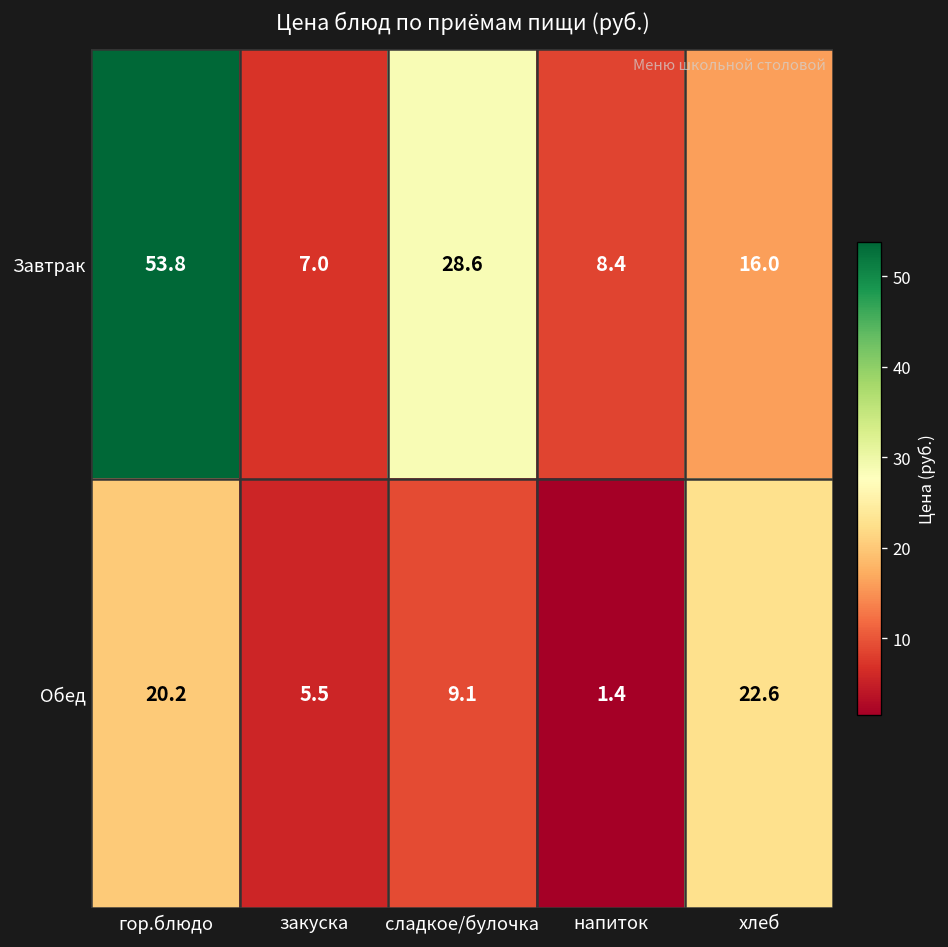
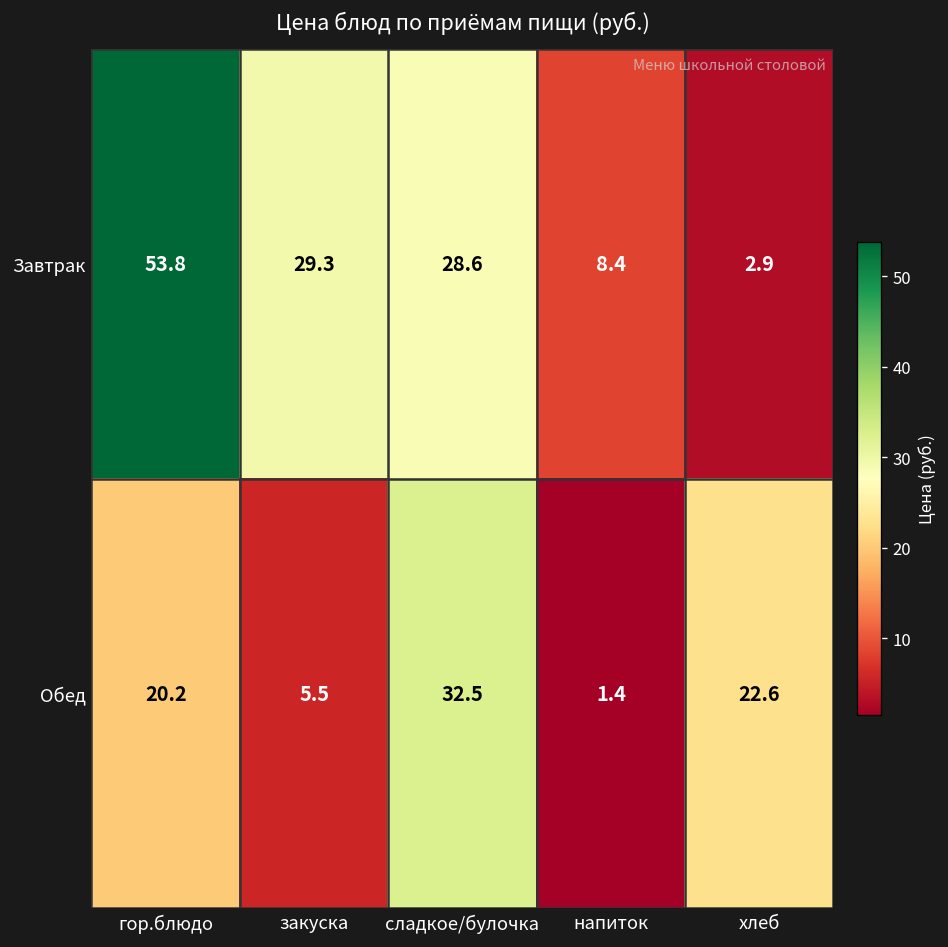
Завтрак, закуска: 7.0 -> 29.3
Завтрак, хлеб: 16.0 -> 2.9
Обед, сладкое/булочка: 9.1 -> 32.5
